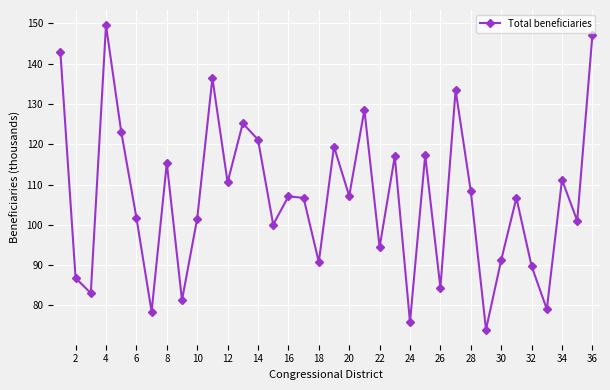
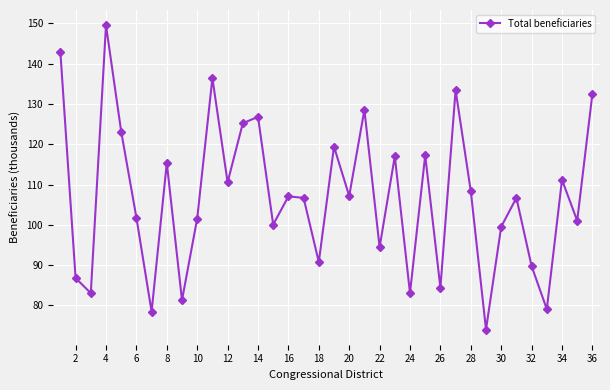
14: 121 -> 127
24: 76 -> 83
30: 91 -> 100
36: 147 -> 133
